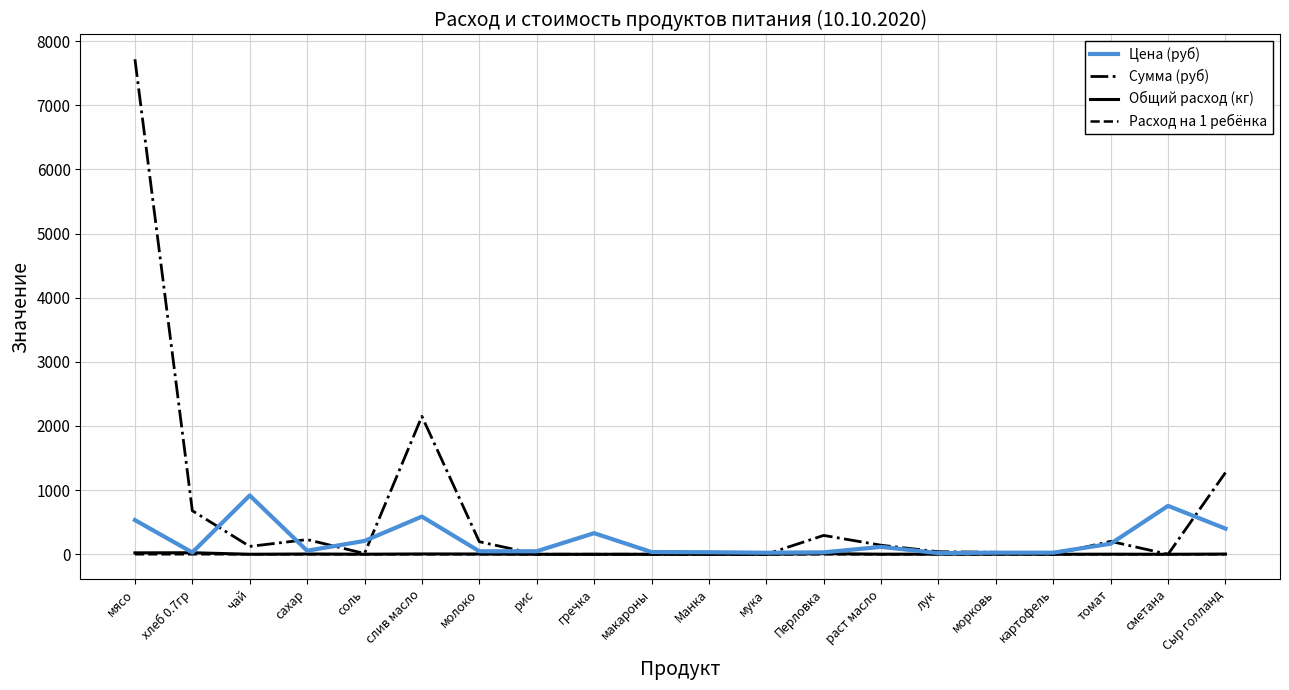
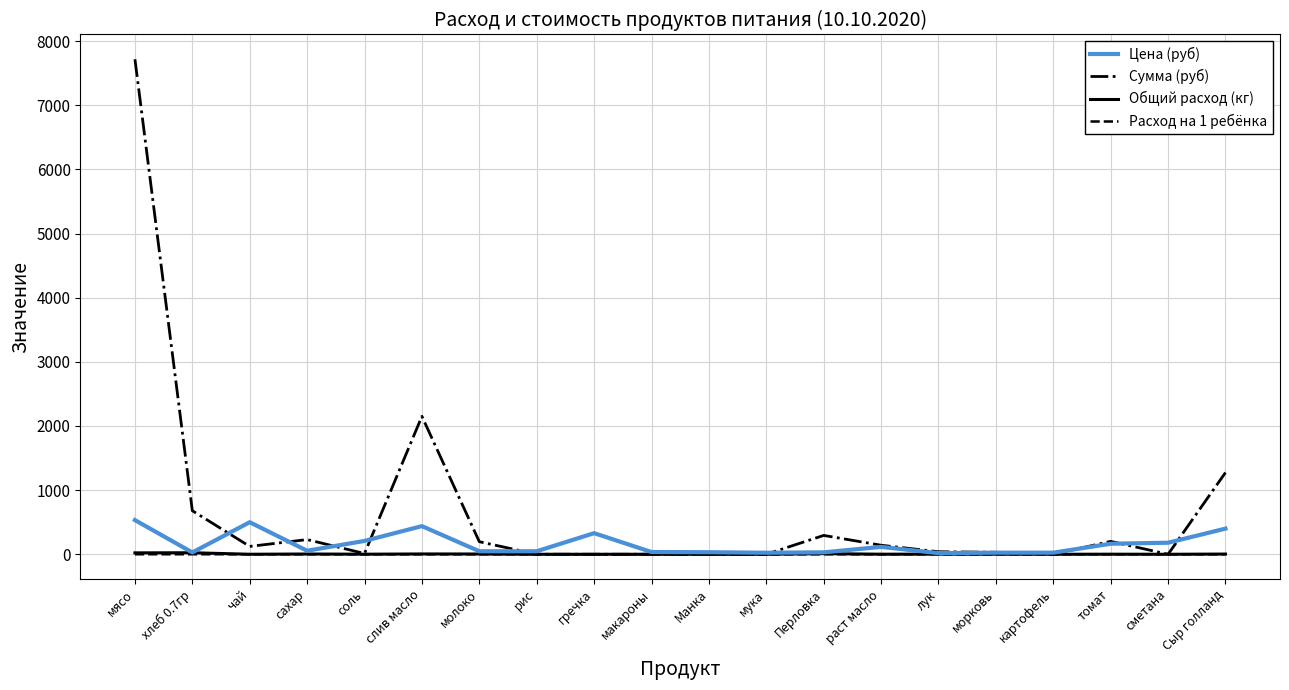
Цена (руб), чай: 900 -> 500
Цена (руб), слив масло: 600 -> 400
Цена (руб), сметана: 800 -> 200
